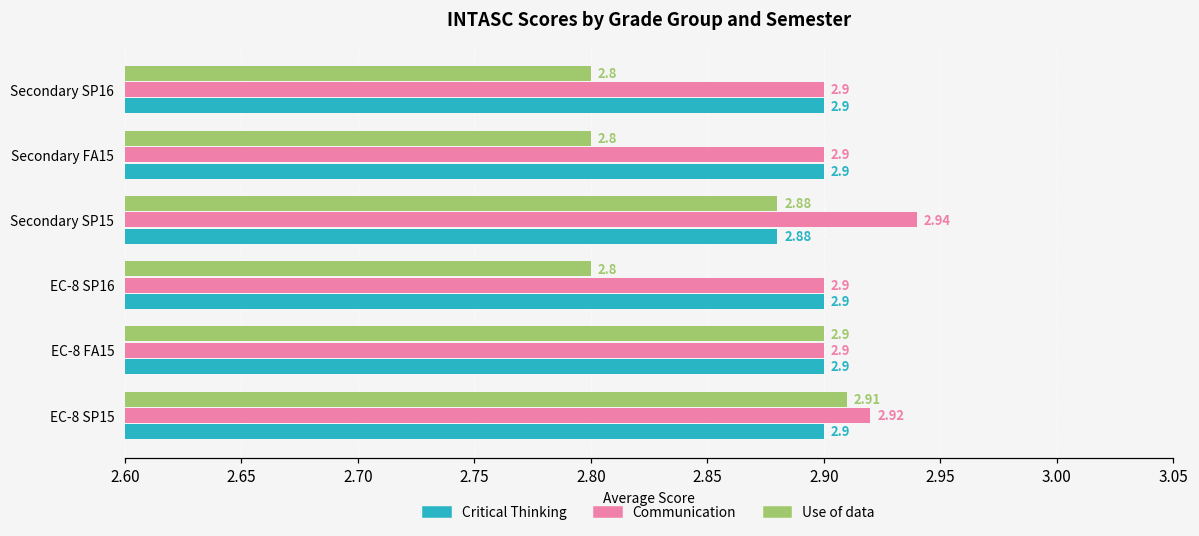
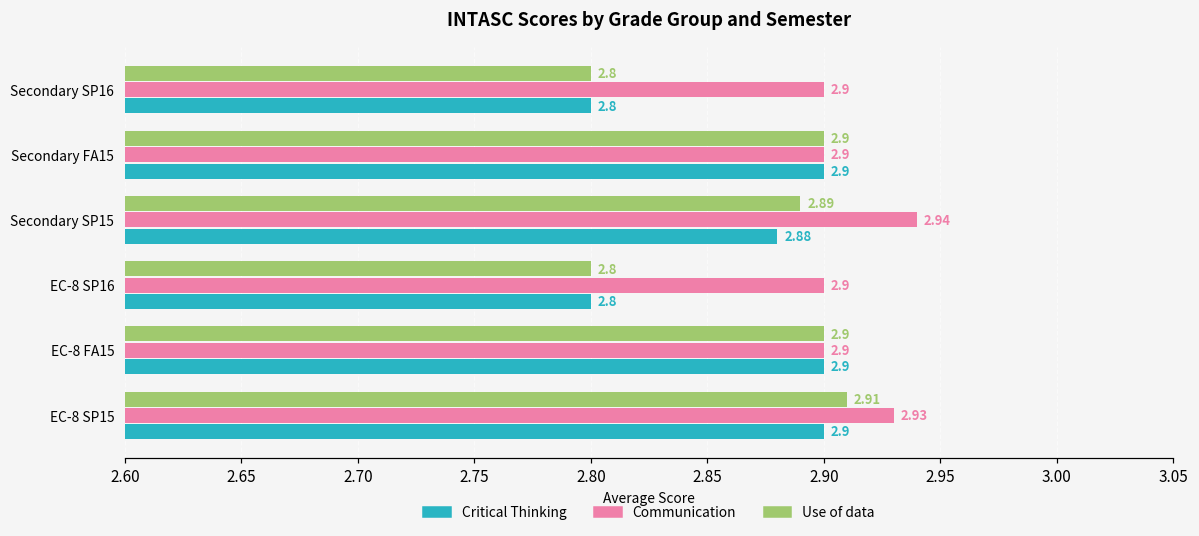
Critical Thinking, Secondary SP16: 2.9 -> 2.8
Use of data, Secondary FA15: 2.8 -> 2.9
Use of data, Secondary SP15: 2.88 -> 2.89
Critical Thinking, EC-8 SP16: 2.9 -> 2.8
Communication, EC-8 SP15: 2.92 -> 2.93
